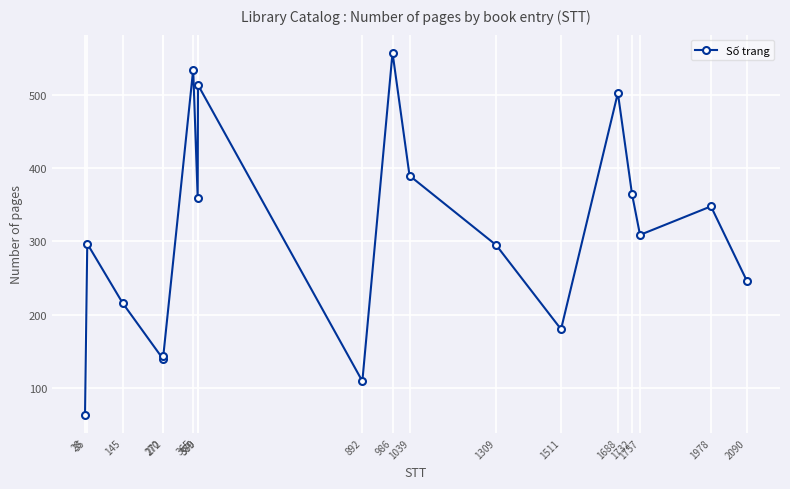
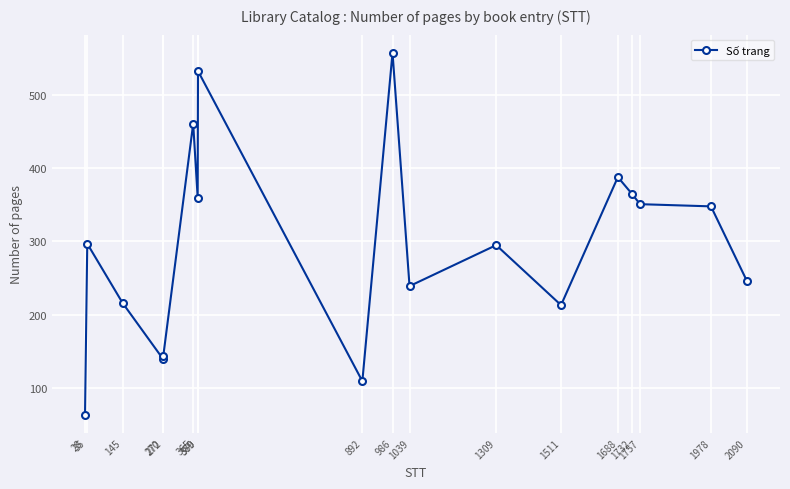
365: 540 -> 460
380: 510 -> 530
1039: 390 -> 240
1511: 180 -> 210
1688: 500 -> 390
1757: 310 -> 350
